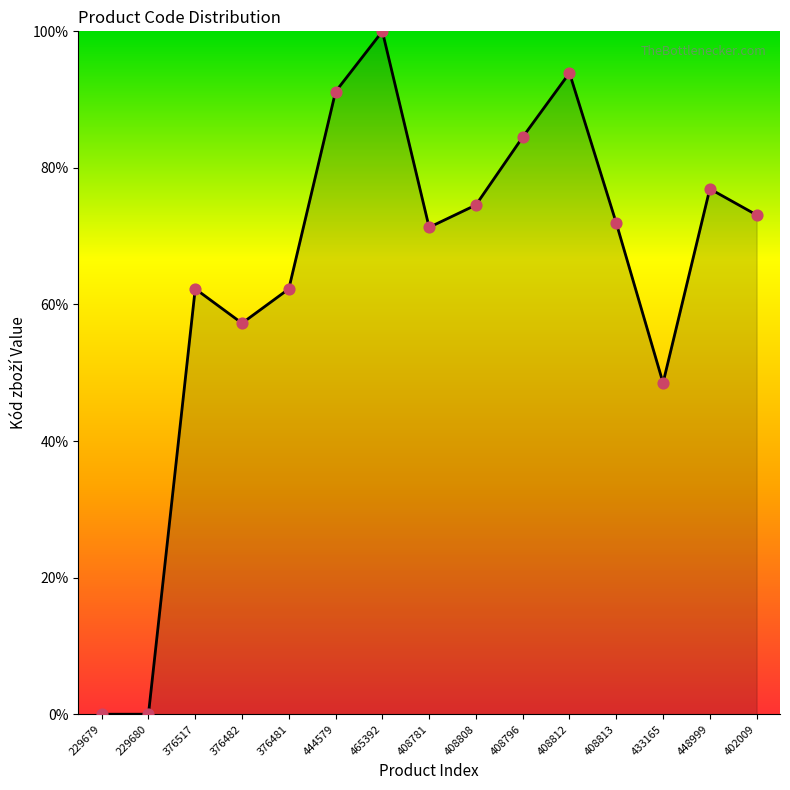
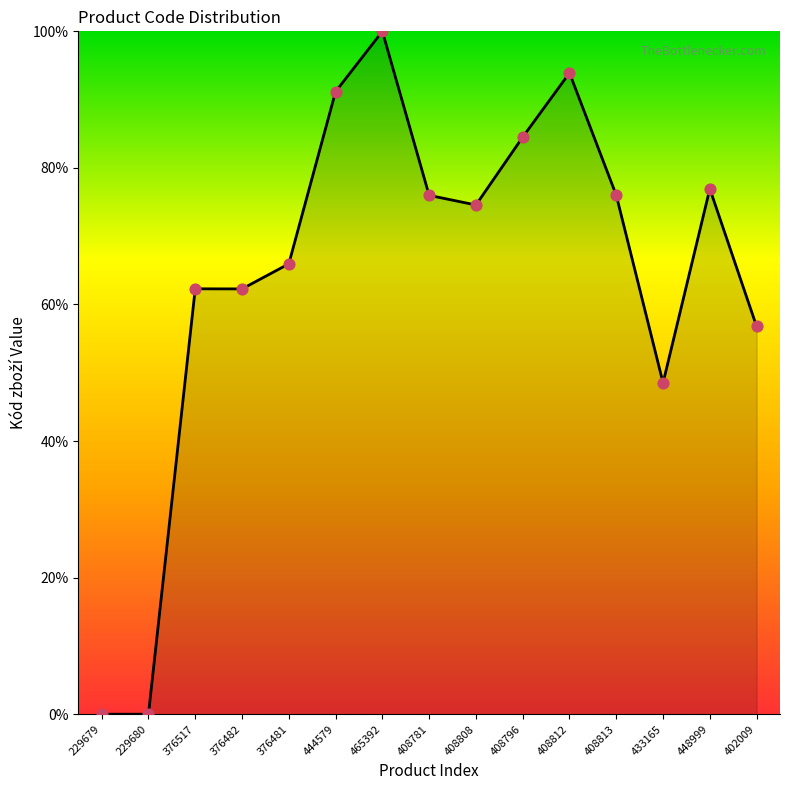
376482: 57% -> 62%
376481: 62% -> 66%
408781: 71% -> 76%
408813: 72% -> 76%
402009: 73% -> 57%
